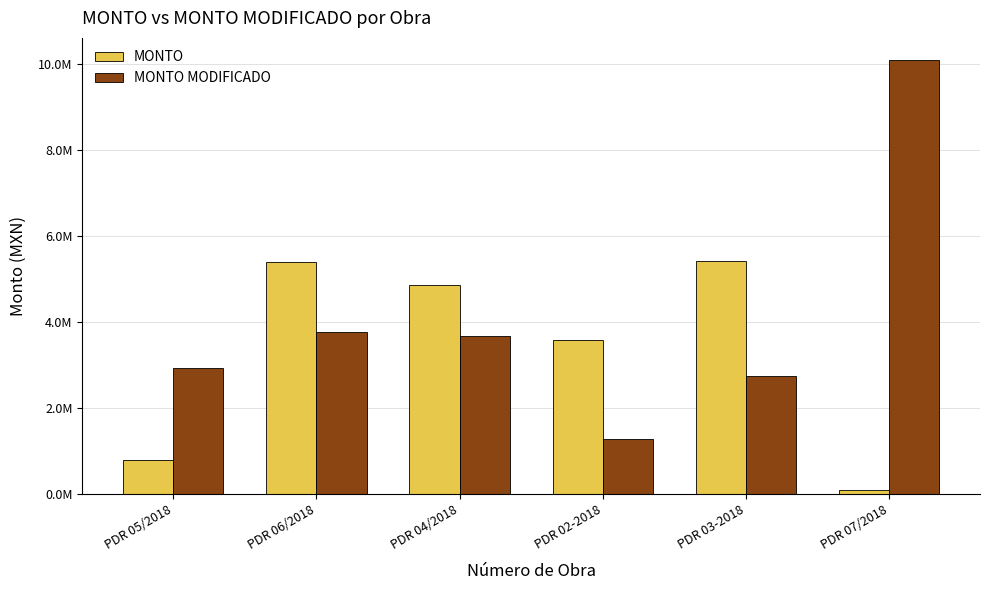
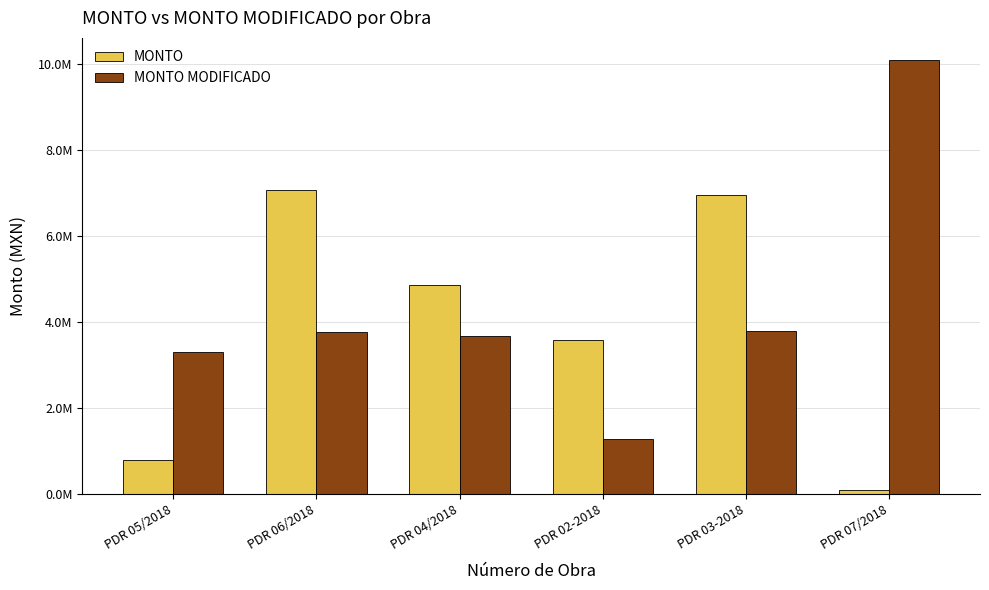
MONTO MODIFICADO, PDR 05/2018: 2900000 -> 3300000
MONTO, PDR 06/2018: 5400000 -> 7100000
MONTO, PDR 03-2018: 5400000 -> 6900000
MONTO MODIFICADO, PDR 03-2018: 2700000 -> 3800000
